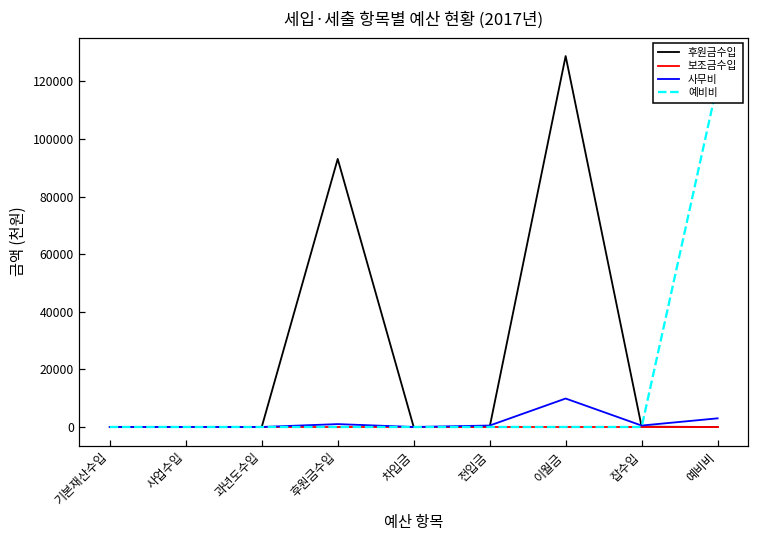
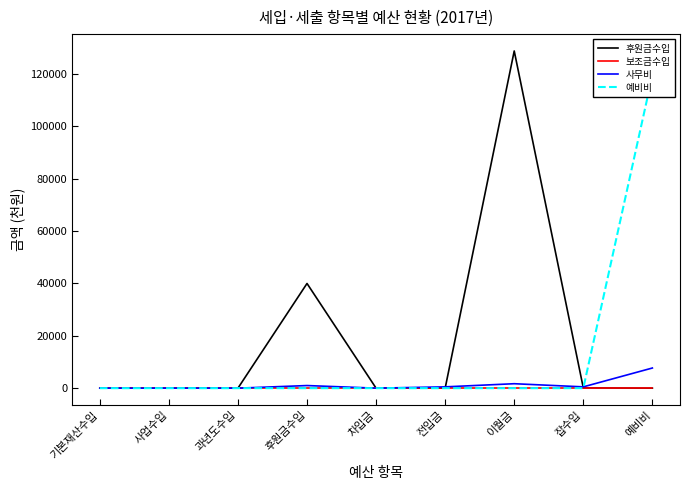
후원금수입, 후원금수입: 93000 -> 40000
사무비, 이월금: 10000 -> 2000
사무비, 예비비: 3000 -> 8000
